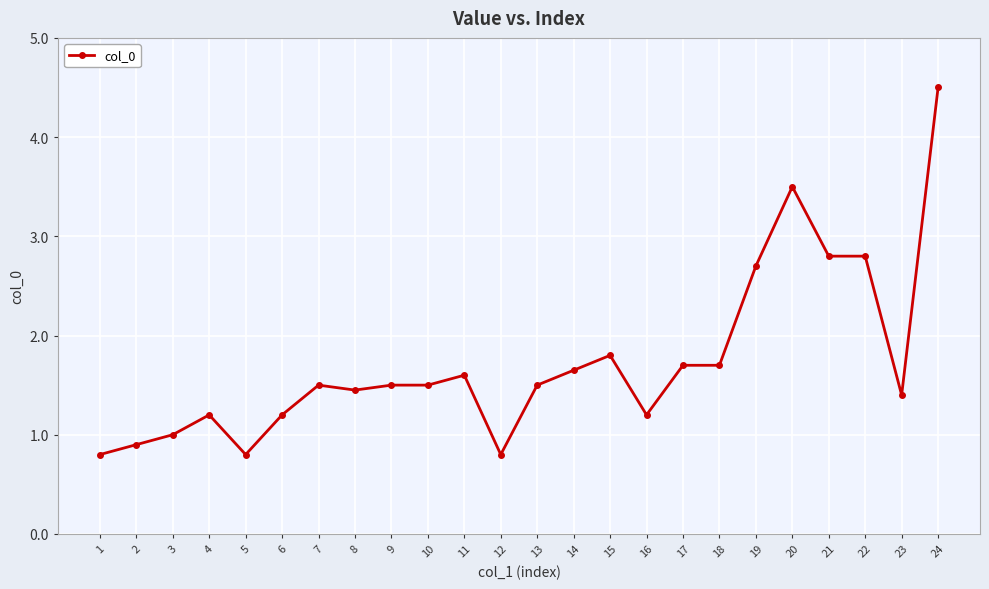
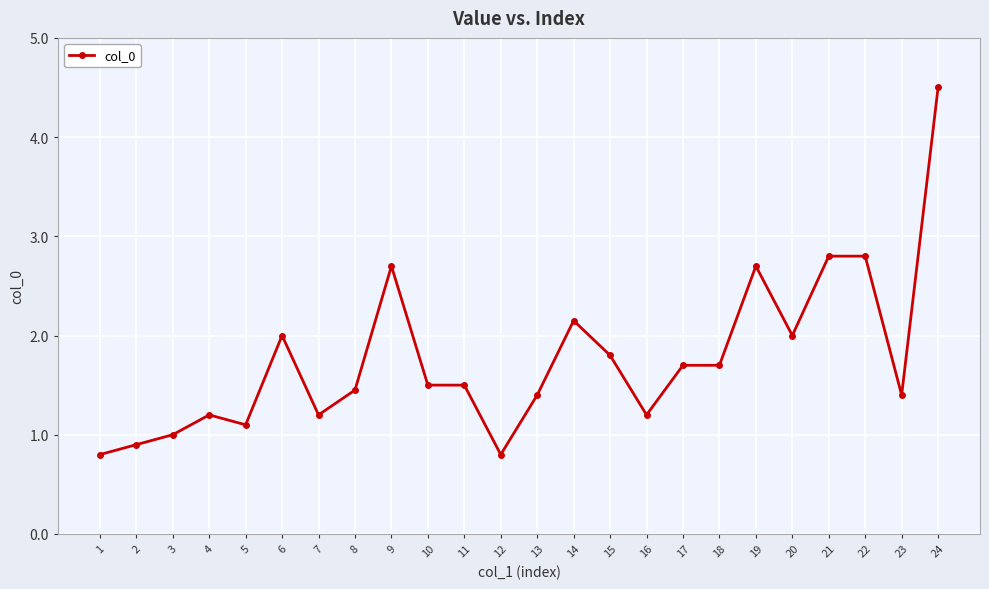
5: 0.8 -> 1.1
6: 1.2 -> 2.0
7: 1.5 -> 1.2
9: 1.5 -> 2.7
11: 1.6 -> 1.5
13: 1.5 -> 1.4
14: 1.7 -> 2.2
20: 3.5 -> 2.0
